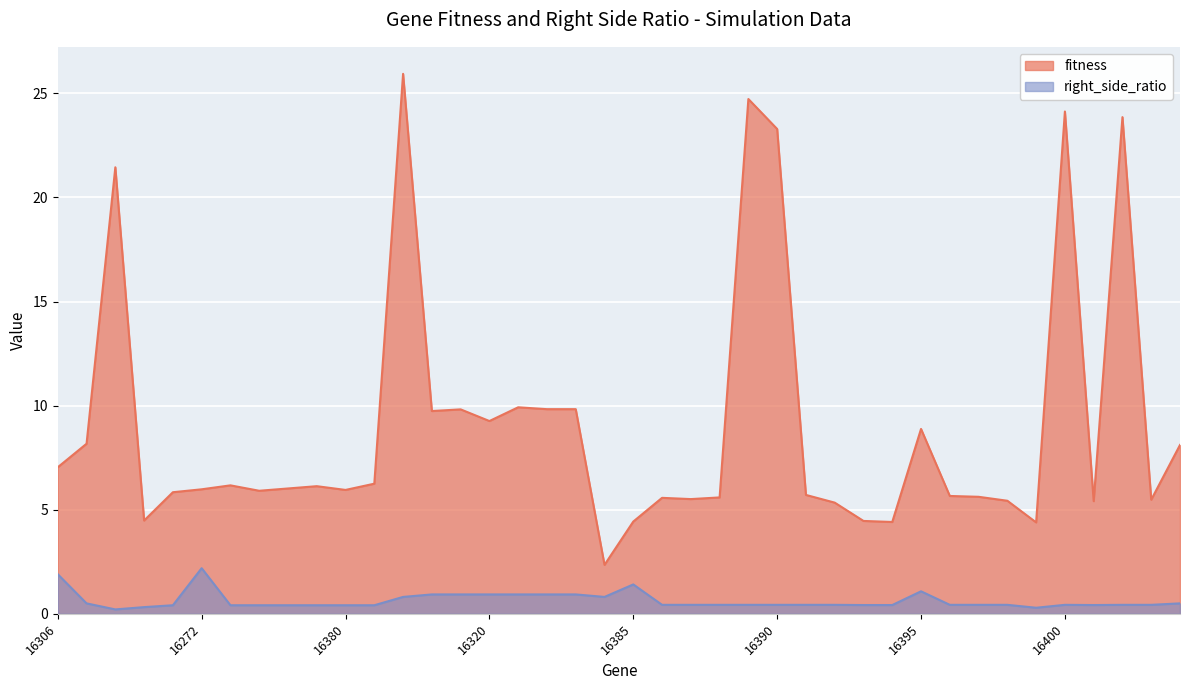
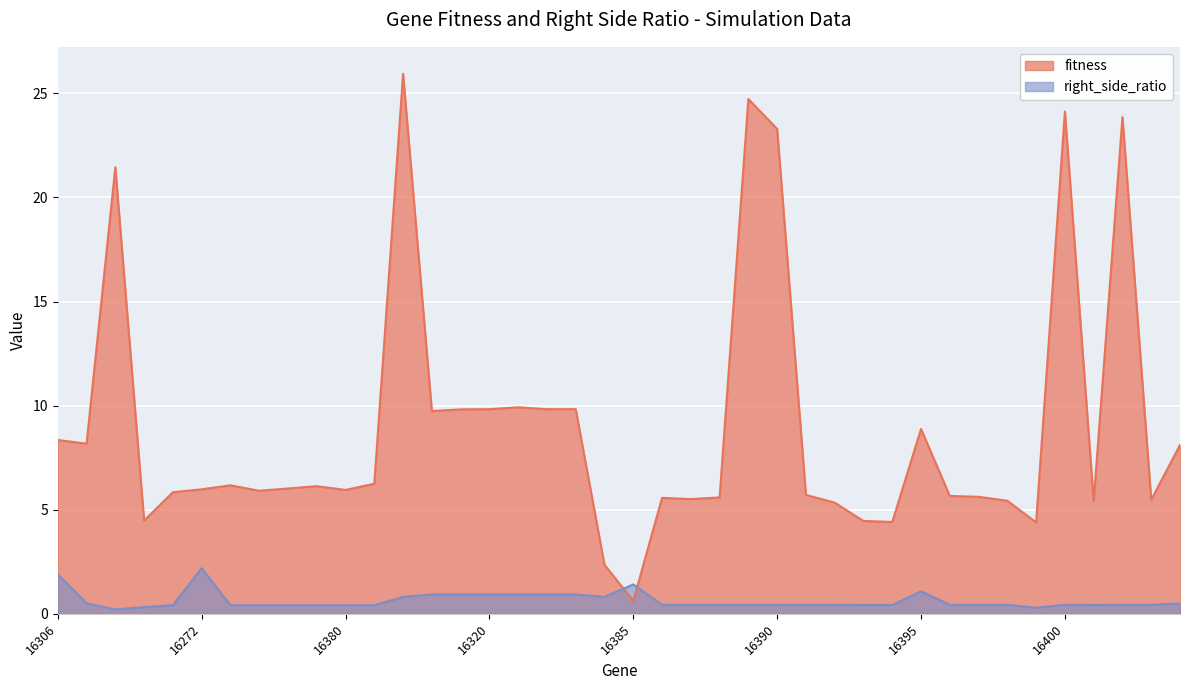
fitness, 16306: 7.0 -> 8.4
fitness, 16320: 9.3 -> 9.8
fitness, 16385: 4.4 -> 0.6
